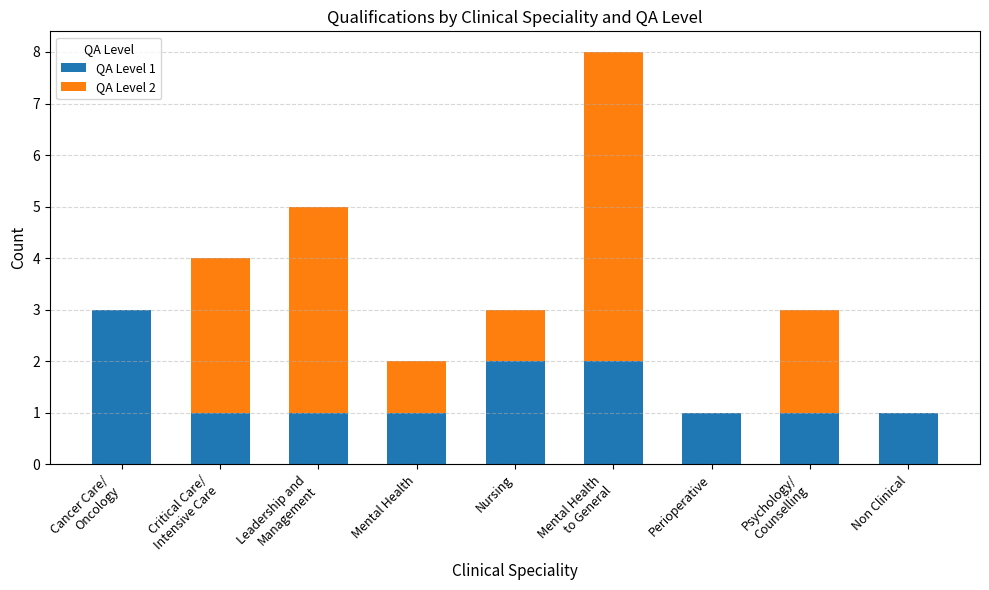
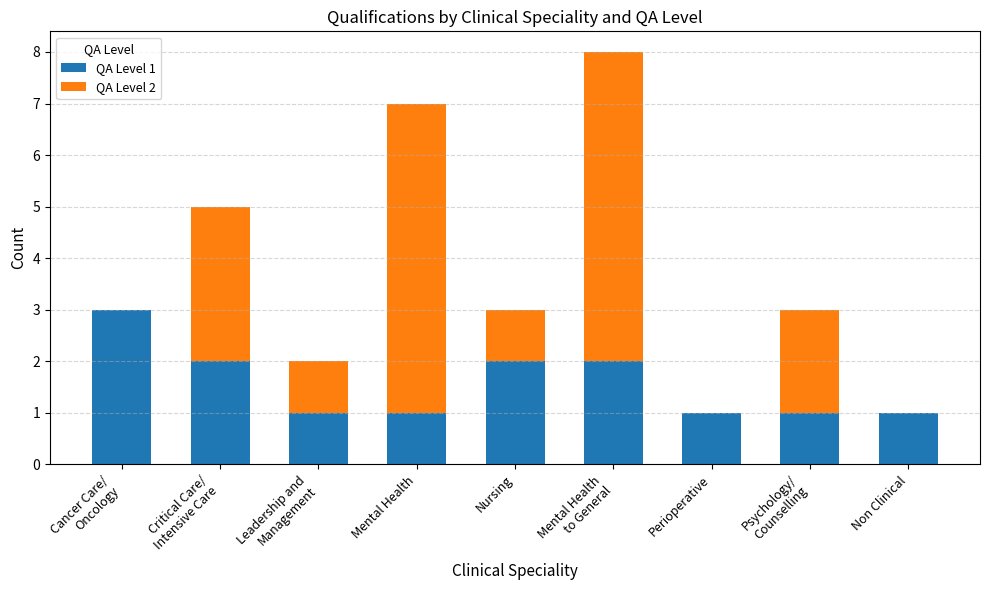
QA Level 1, Critical Care/ Intensive Care: 1 -> 2
QA Level 2, Leadership and Management: 4 -> 1
QA Level 2, Mental Health: 1 -> 6
